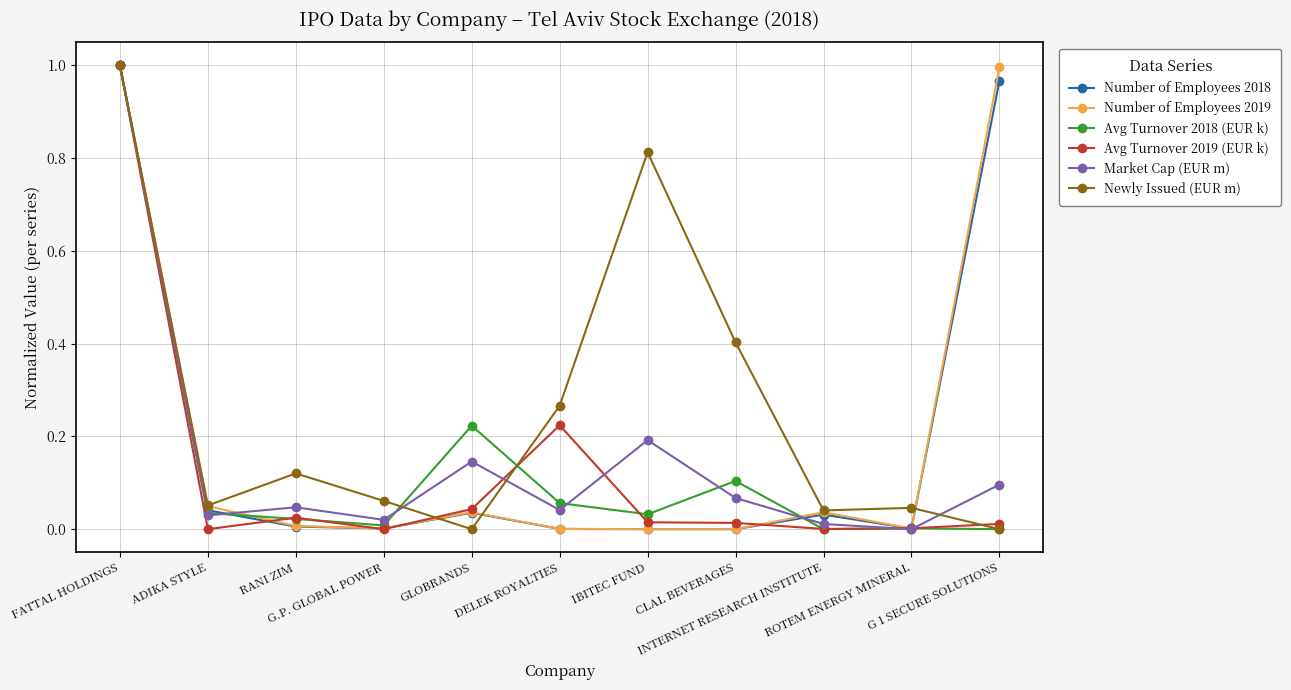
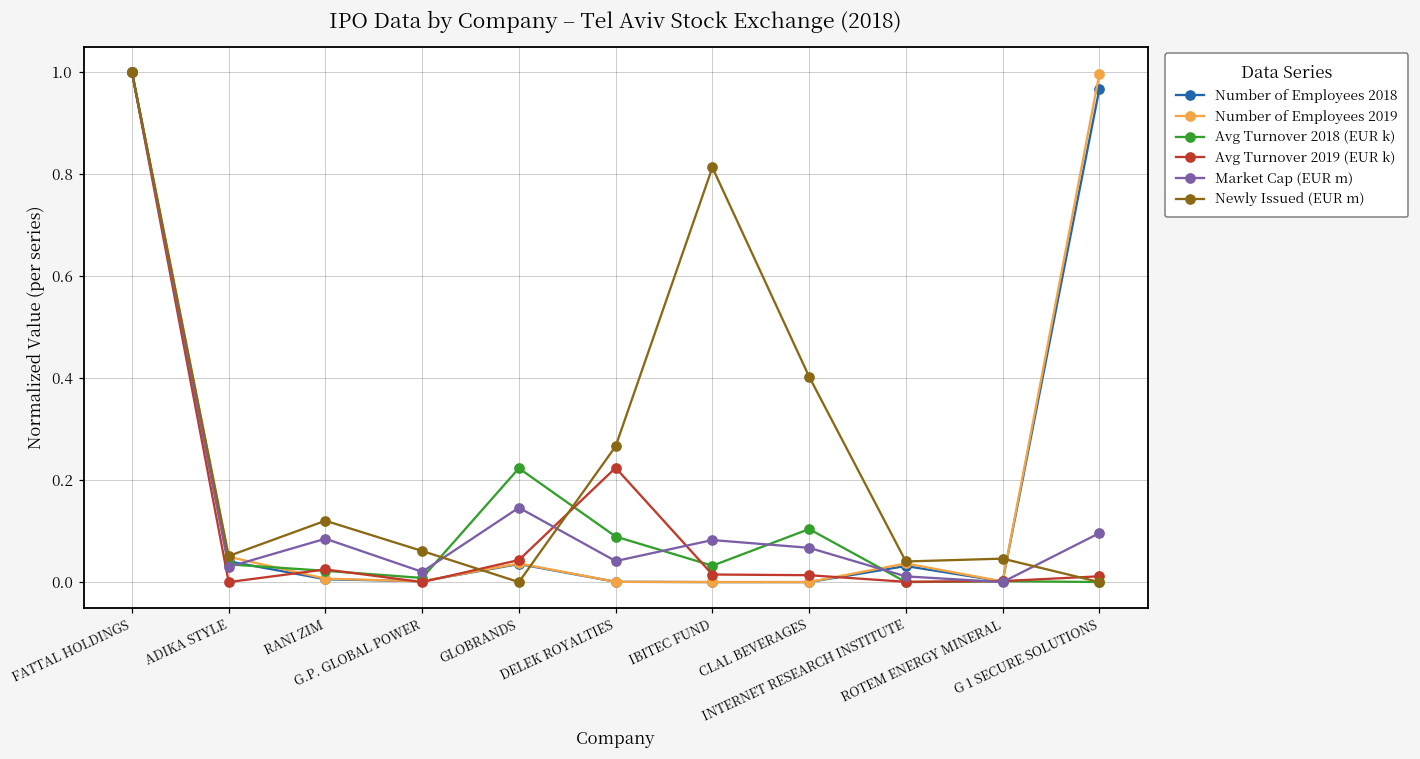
Market Cap (EUR m), RANI ZIM: 0.05 -> 0.09
Avg Turnover 2018 (EUR k), DELEK ROYALTIES: 0.06 -> 0.09
Market Cap (EUR m), IBITEC FUND: 0.19 -> 0.08
